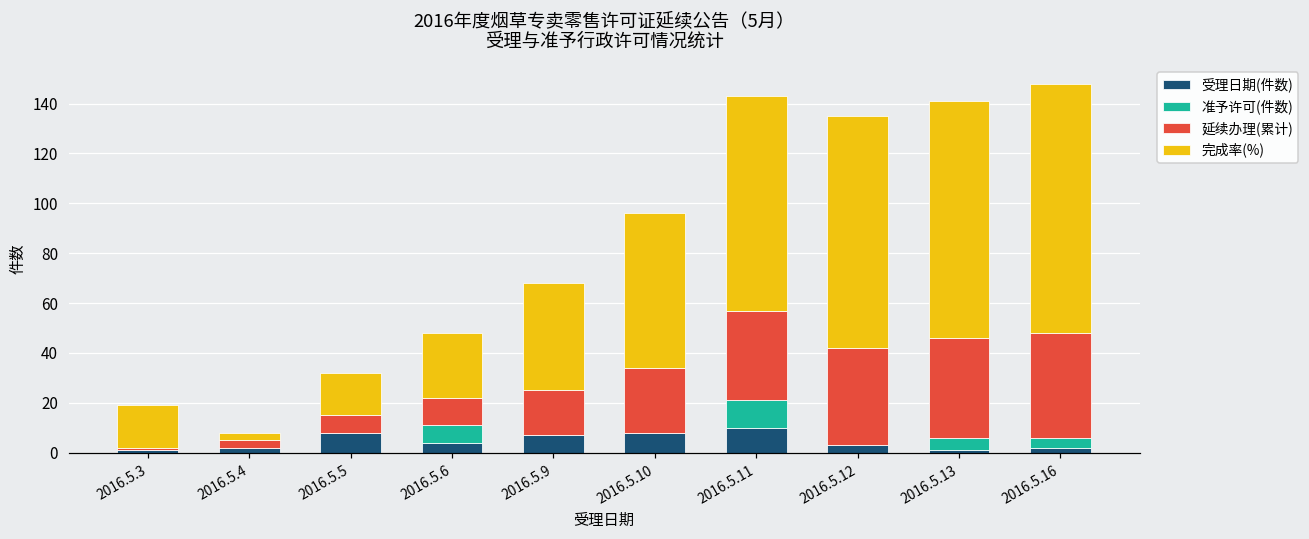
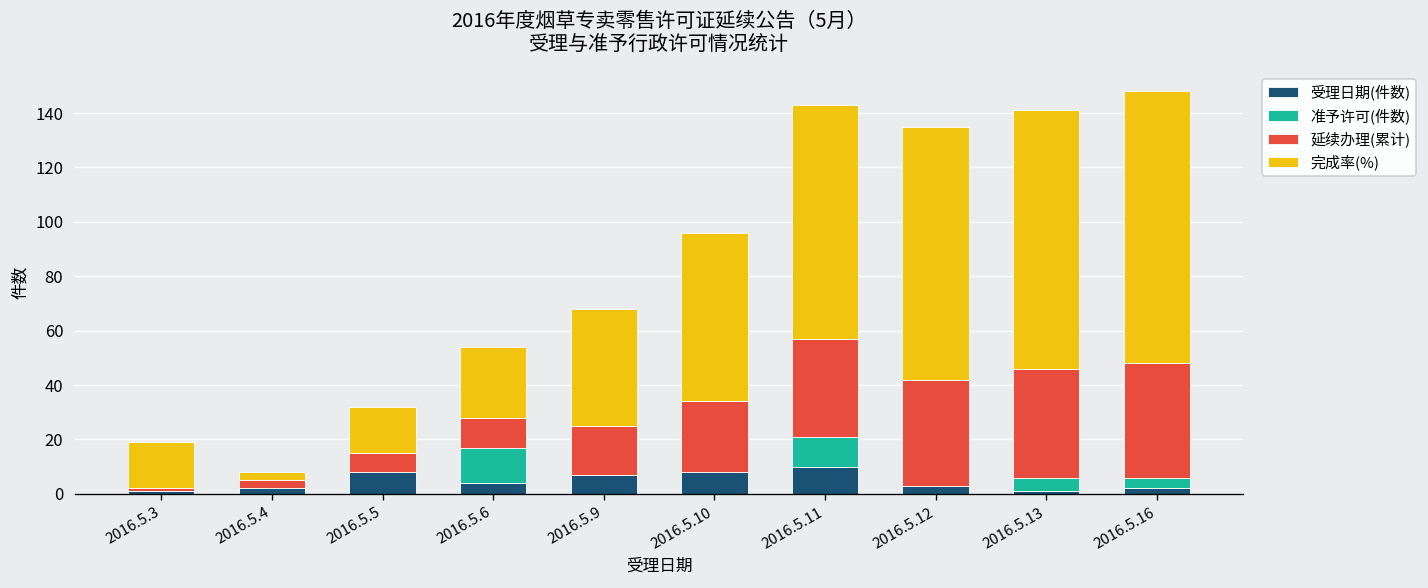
准予许可(件数), 2016.5.6: 7 -> 13
